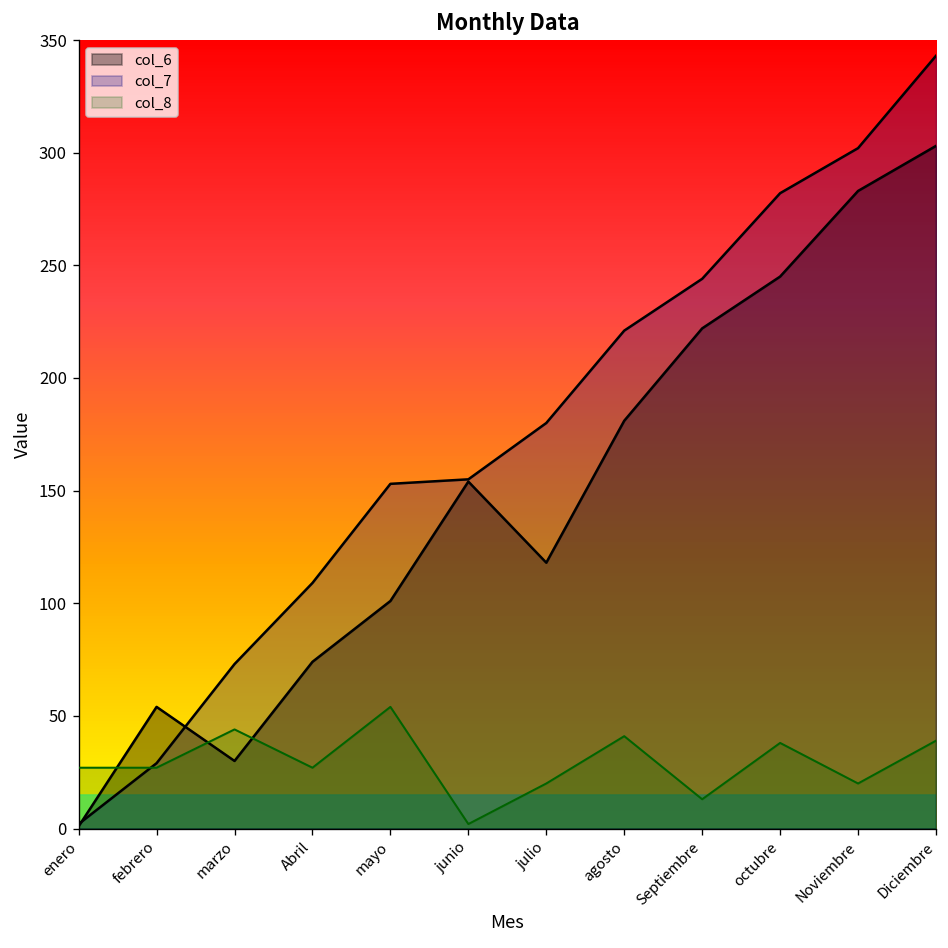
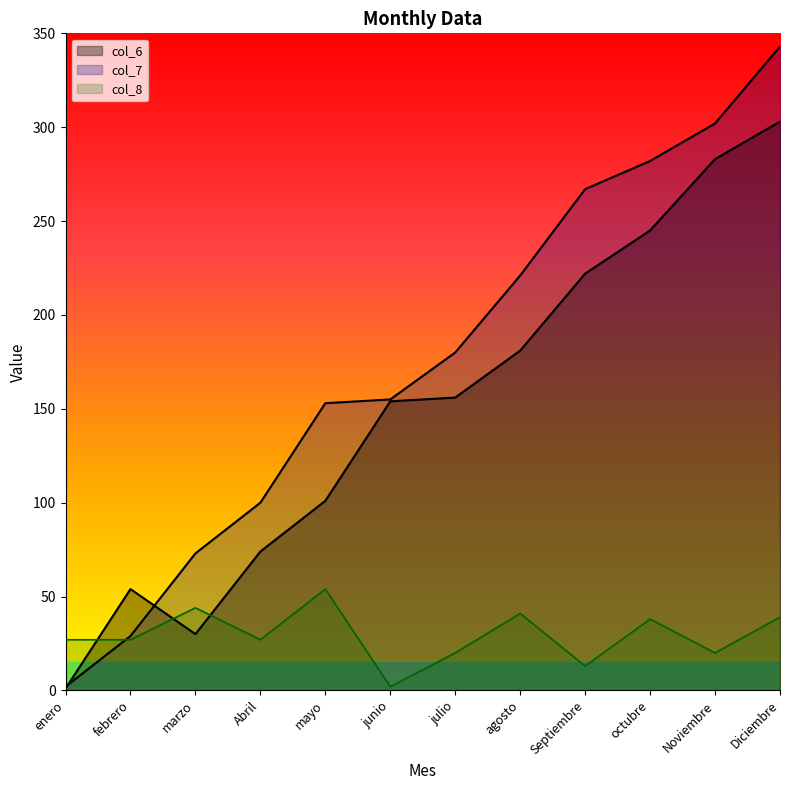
col_7, Abril: 109 -> 100
col_6, julio: 118 -> 156
col_7, Septiembre: 244 -> 267
